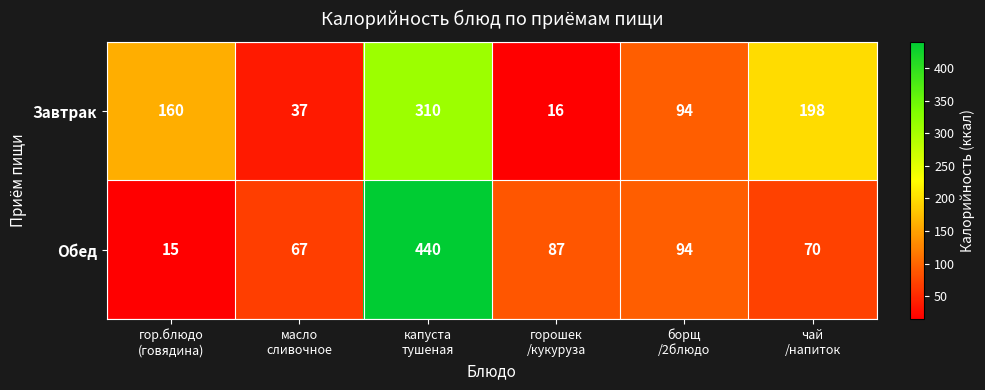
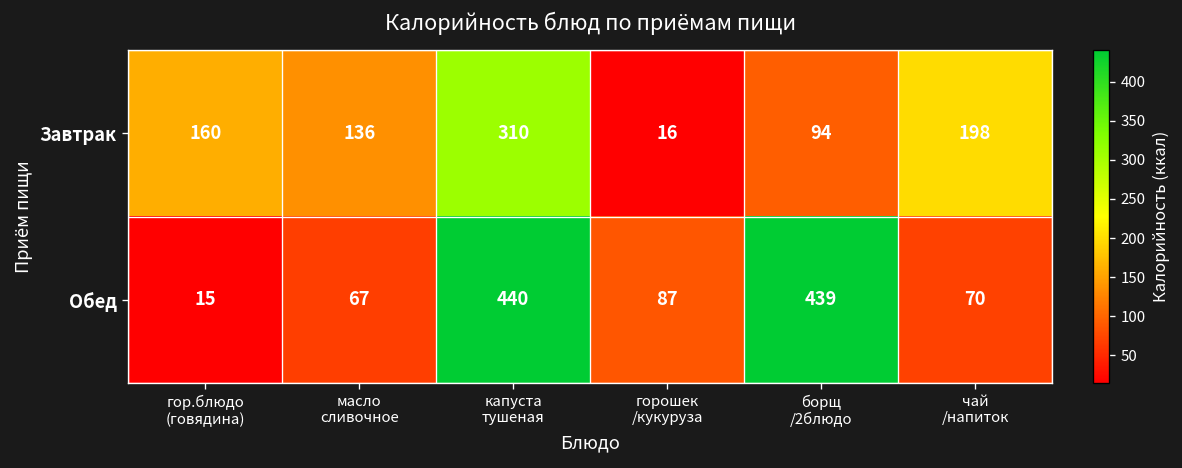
Завтрак, масло сливочное: 37 -> 136
Обед, борщ /2блюдо: 94 -> 439
